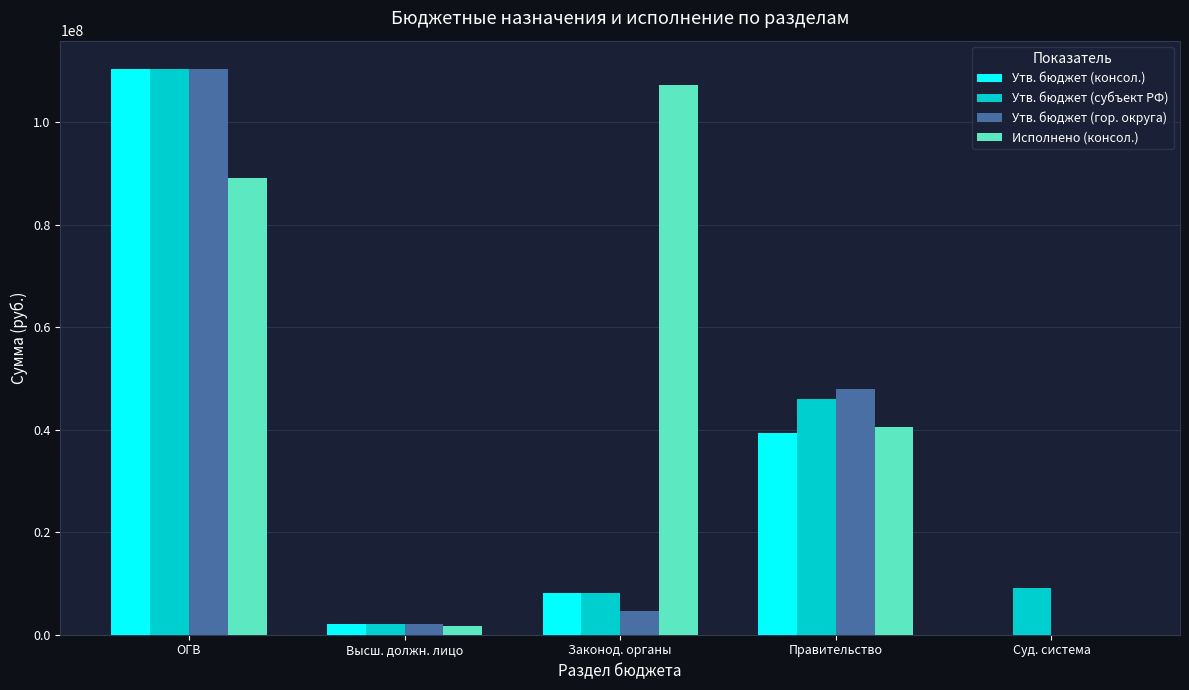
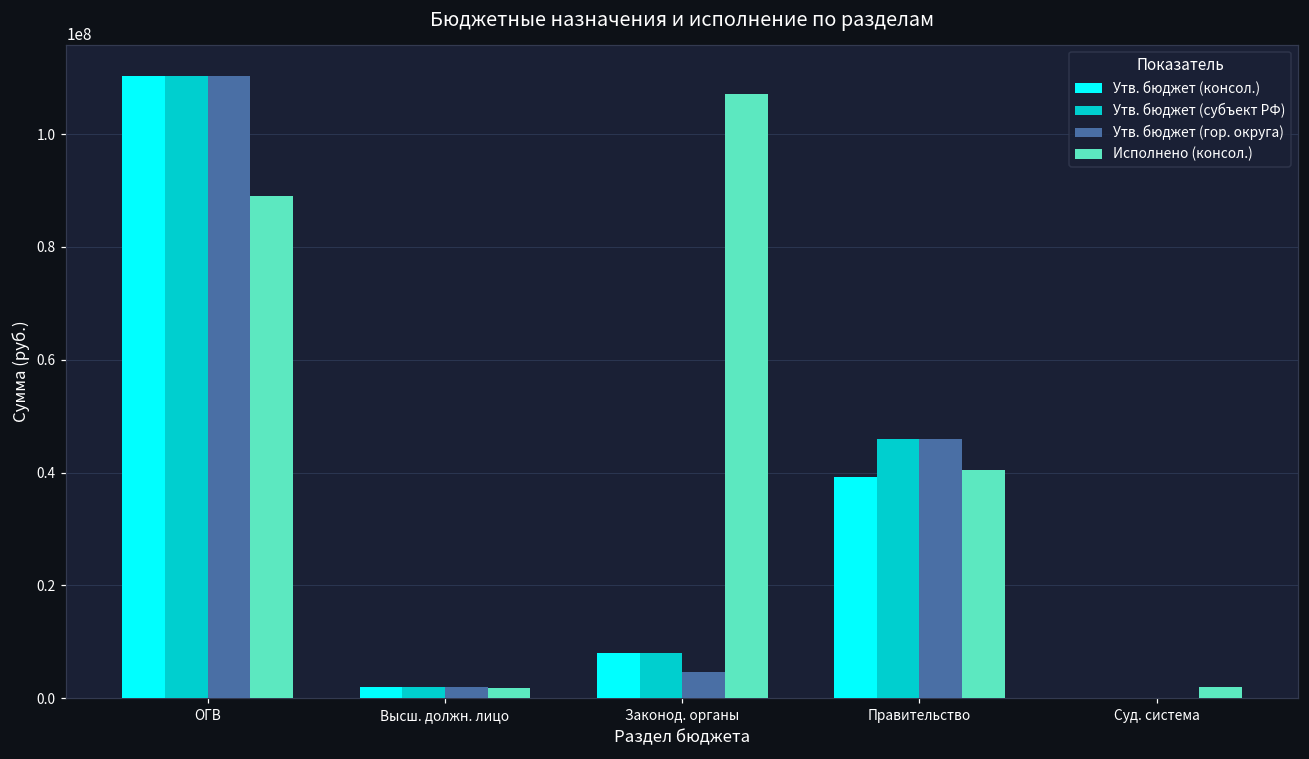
Утв. бюджет (гор. округа), Правительство: 48000000 -> 46000000
Утв. бюджет (субъект РФ), Суд. система: 9000000 -> 0
Исполнено (консол.), Суд. система: 0 -> 2000000
